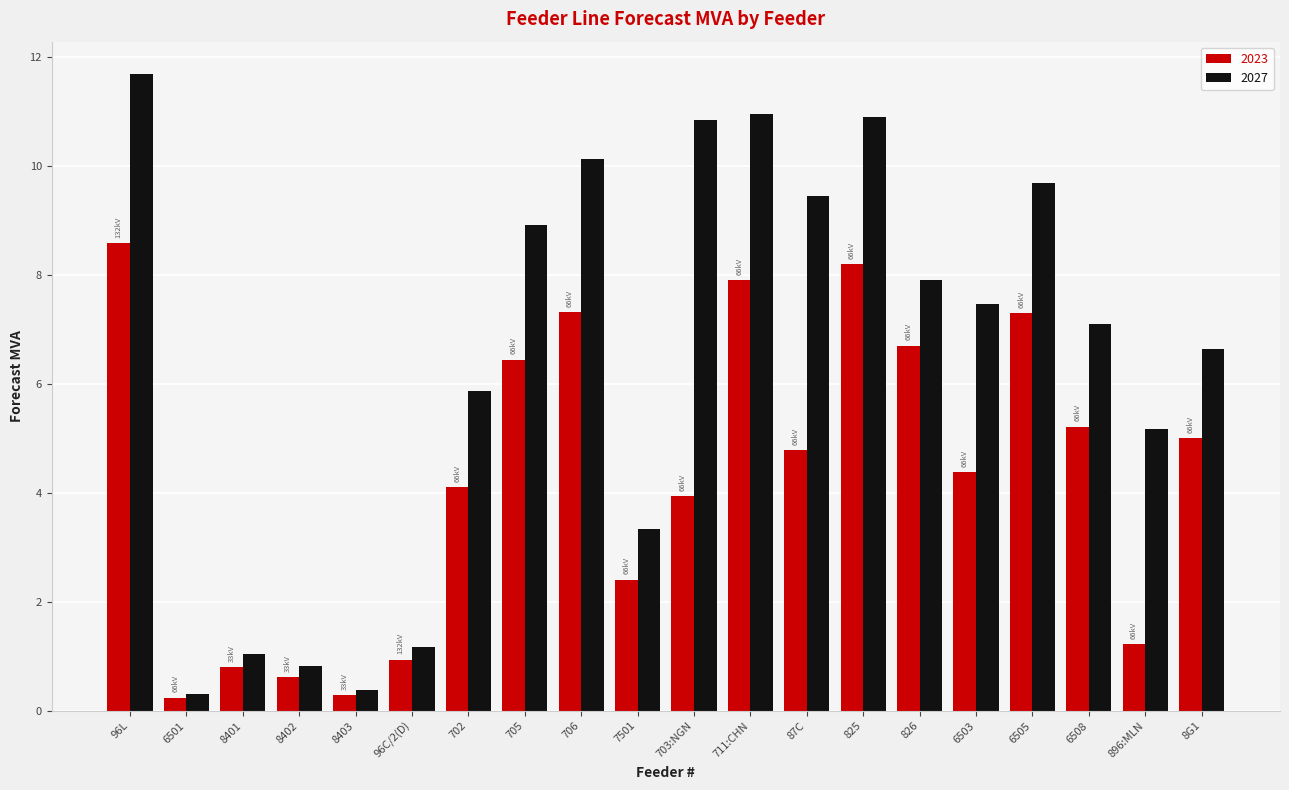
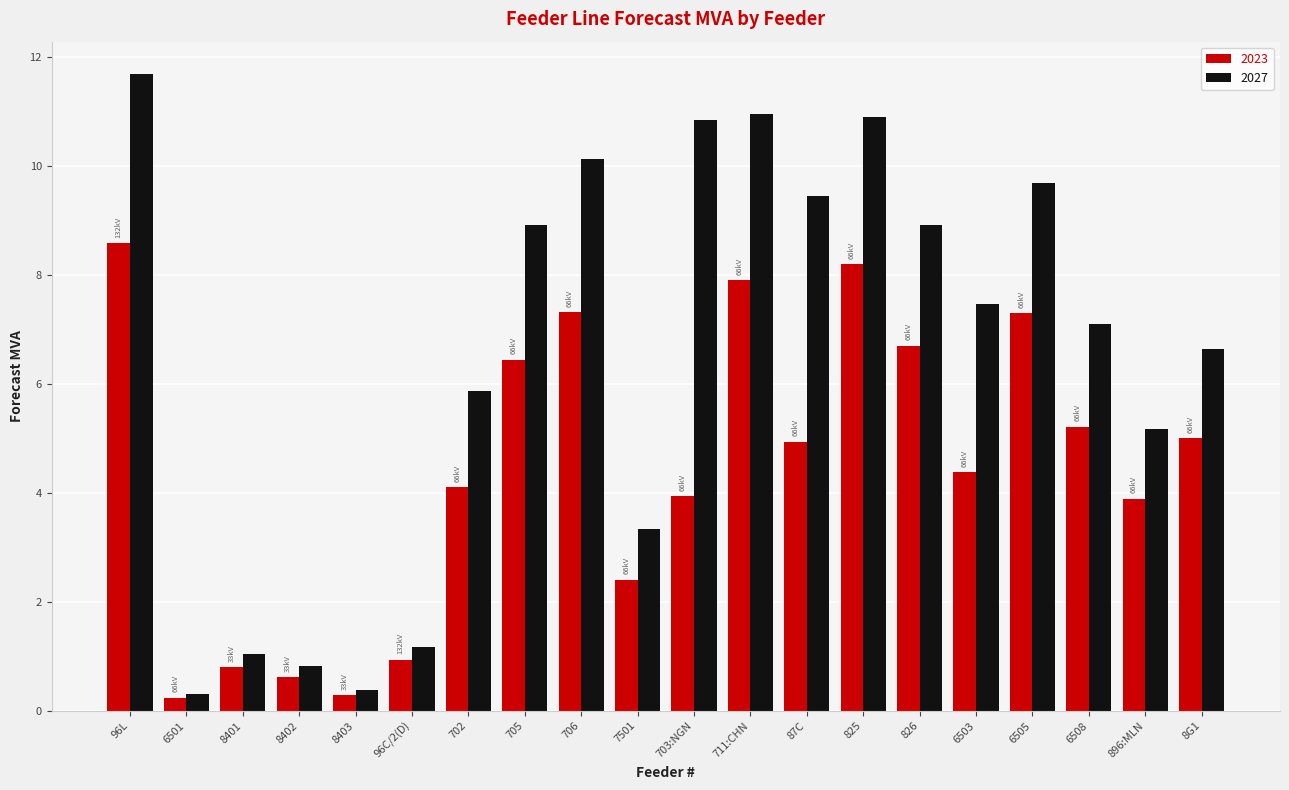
2023, 87C: 4.8 -> 4.9
2027, 826: 7.9 -> 8.9
2023, 896:MLN: 1.2 -> 3.9
